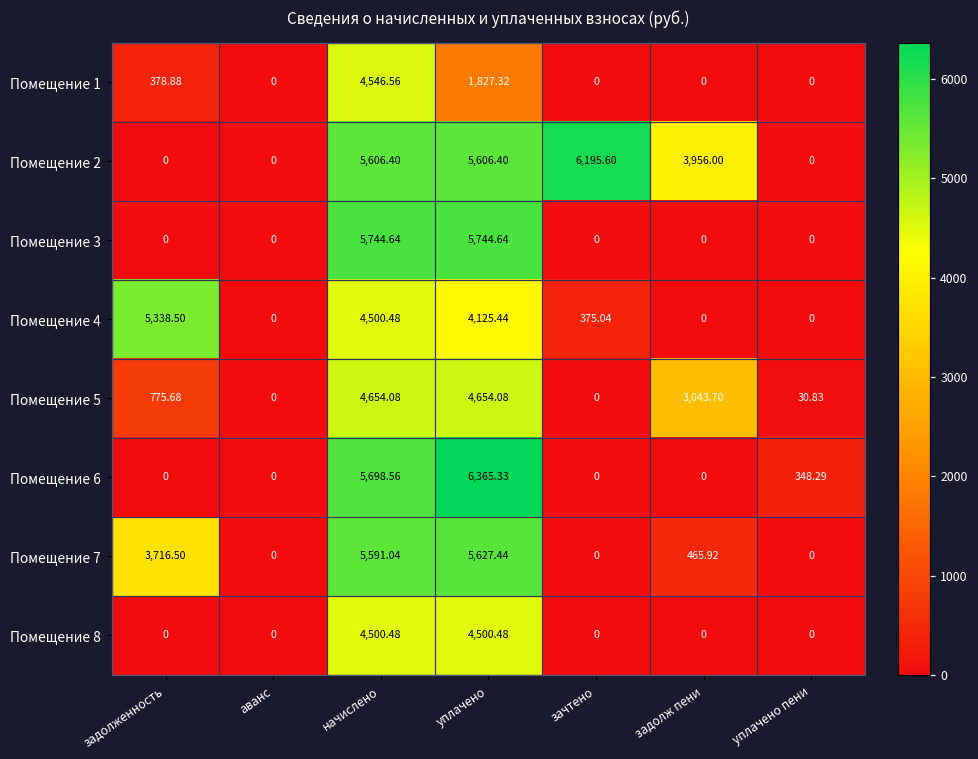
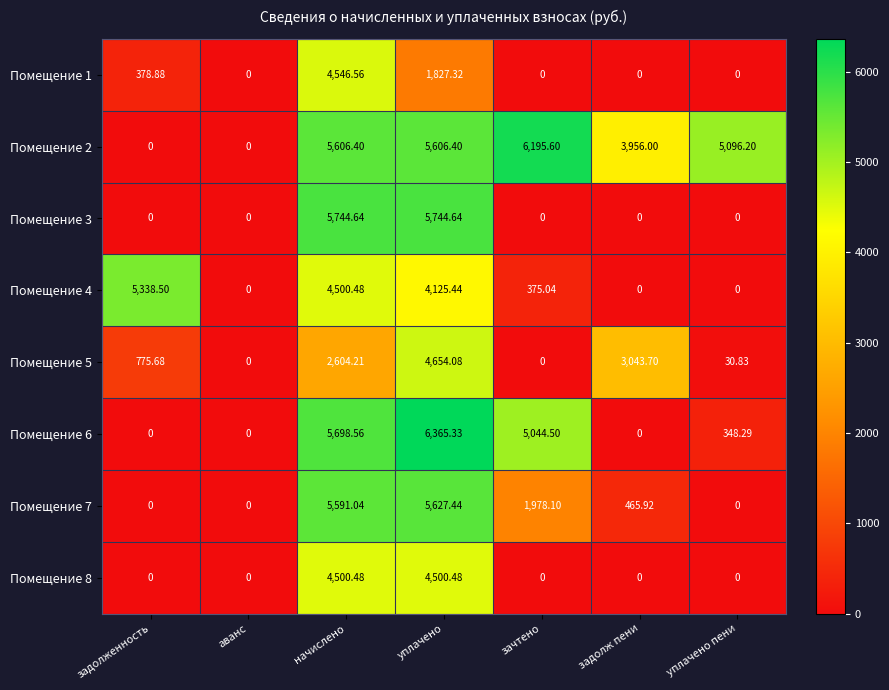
Помещение 2, уплачено пени: 0 -> 5,096.20
Помещение 5, начислено: 4,654.08 -> 2,604.21
Помещение 6, зачтено: 0 -> 5,044.50
Помещение 7, задолженность: 3,716.50 -> 0
Помещение 7, зачтено: 0 -> 1,978.10
